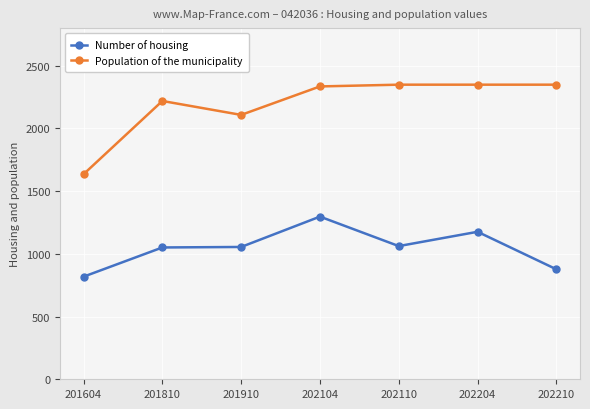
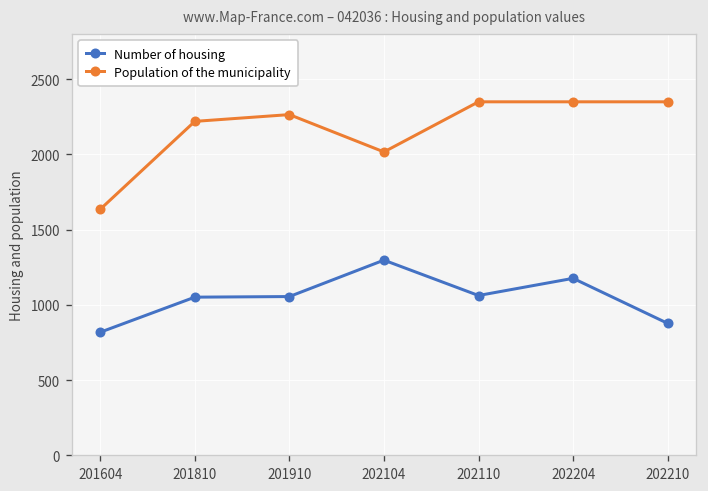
Population of the municipality, 201910: 2110 -> 2260
Population of the municipality, 202104: 2340 -> 2020
